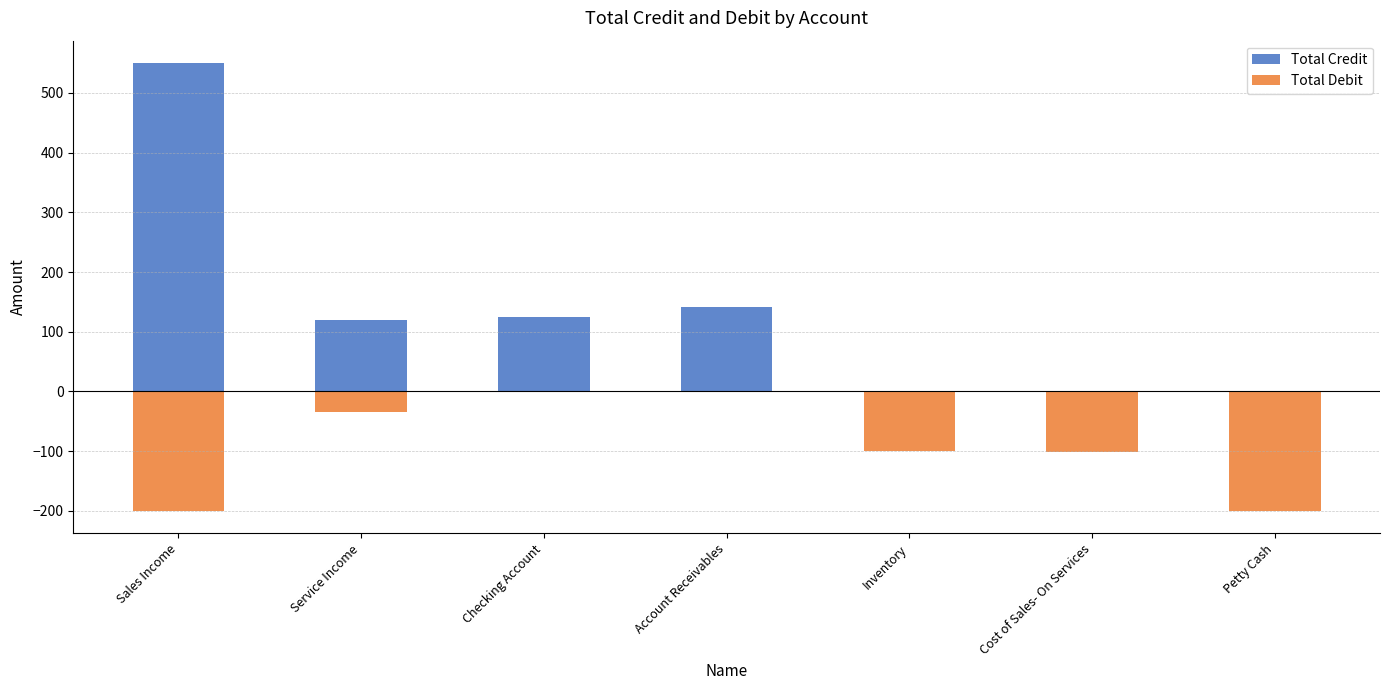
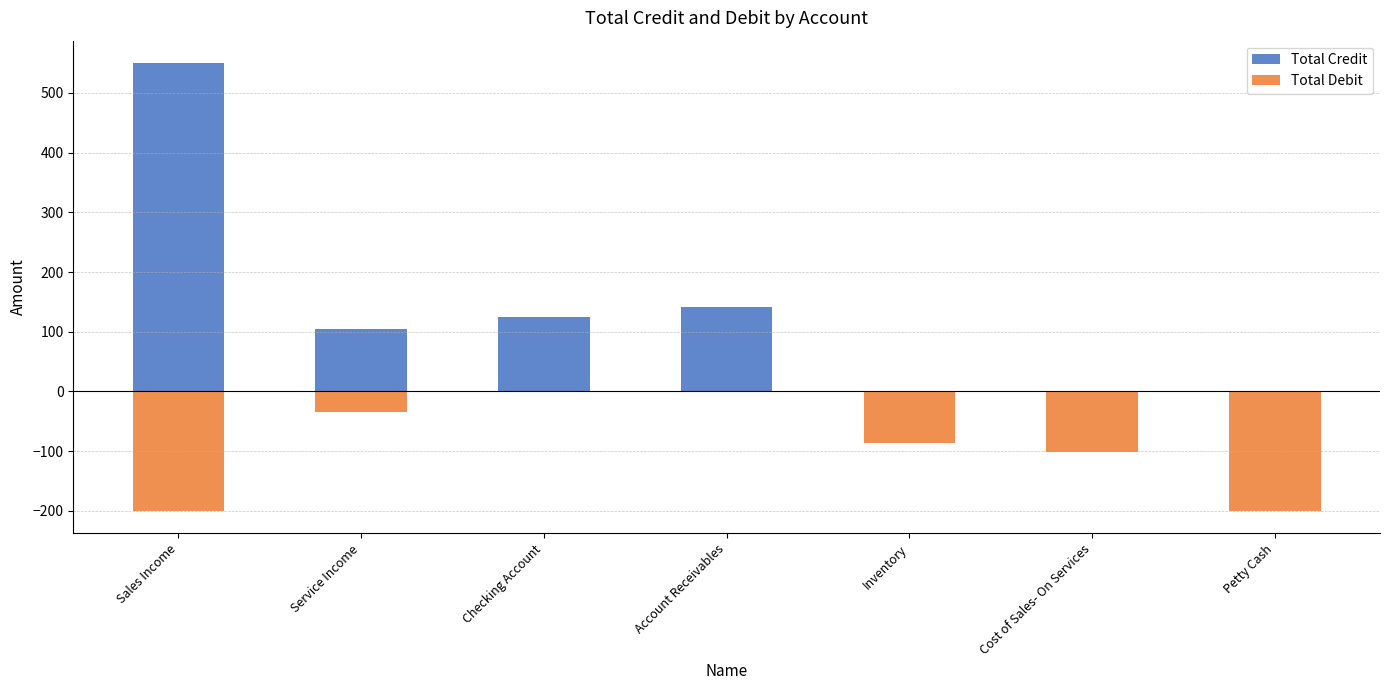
Total Credit, Service Income: 120 -> 100
Total Debit, Inventory: -100 -> -90
